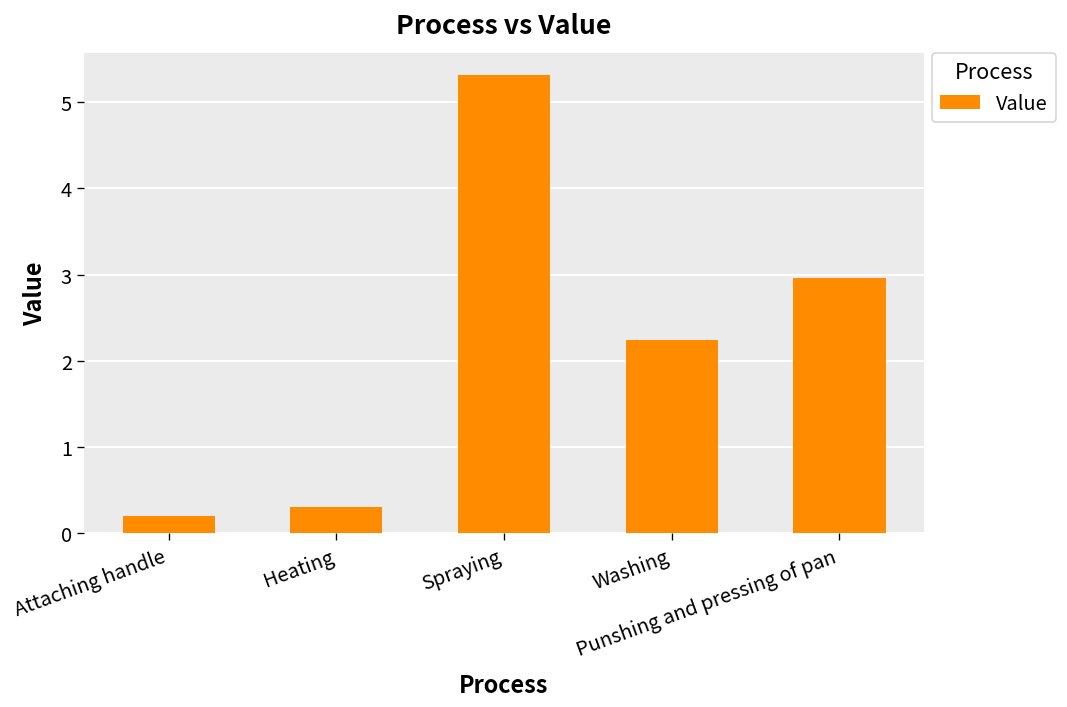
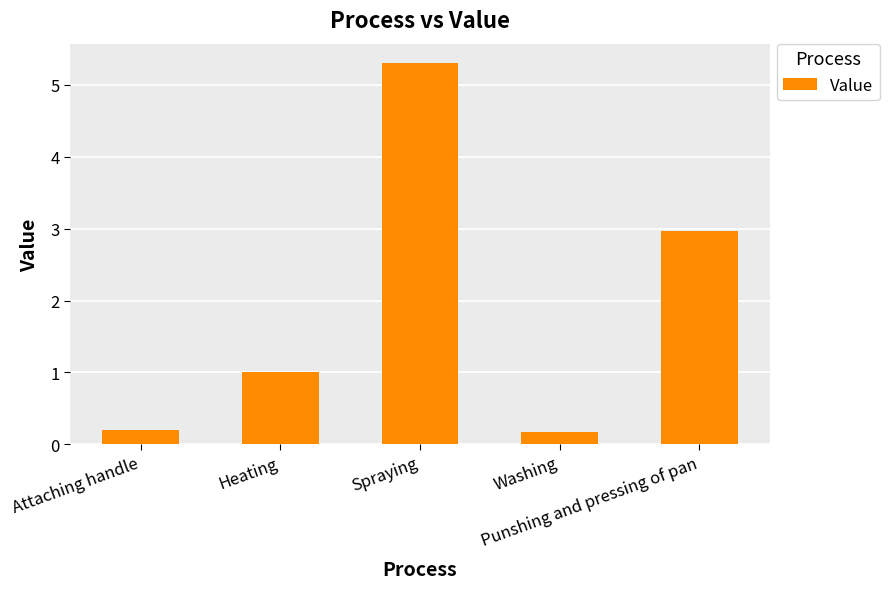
Heating: 0.3 -> 1.0
Washing: 2.2 -> 0.2
